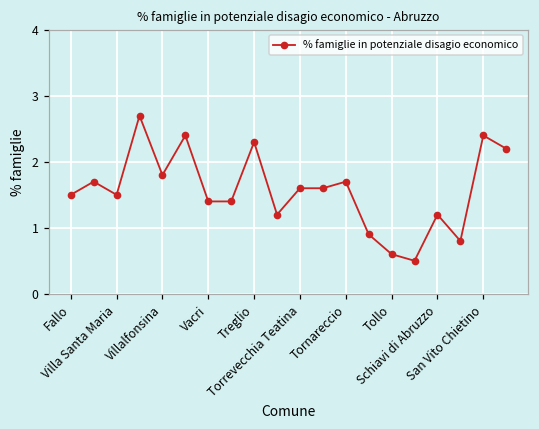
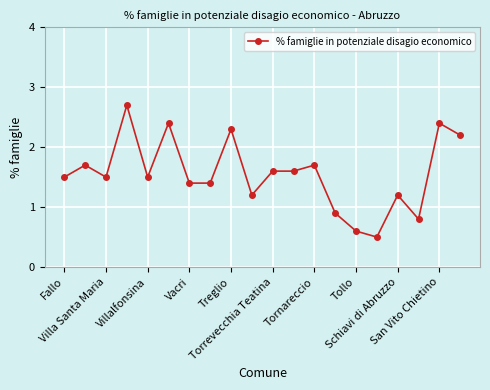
Villalfonsina: 1.8 -> 1.5
